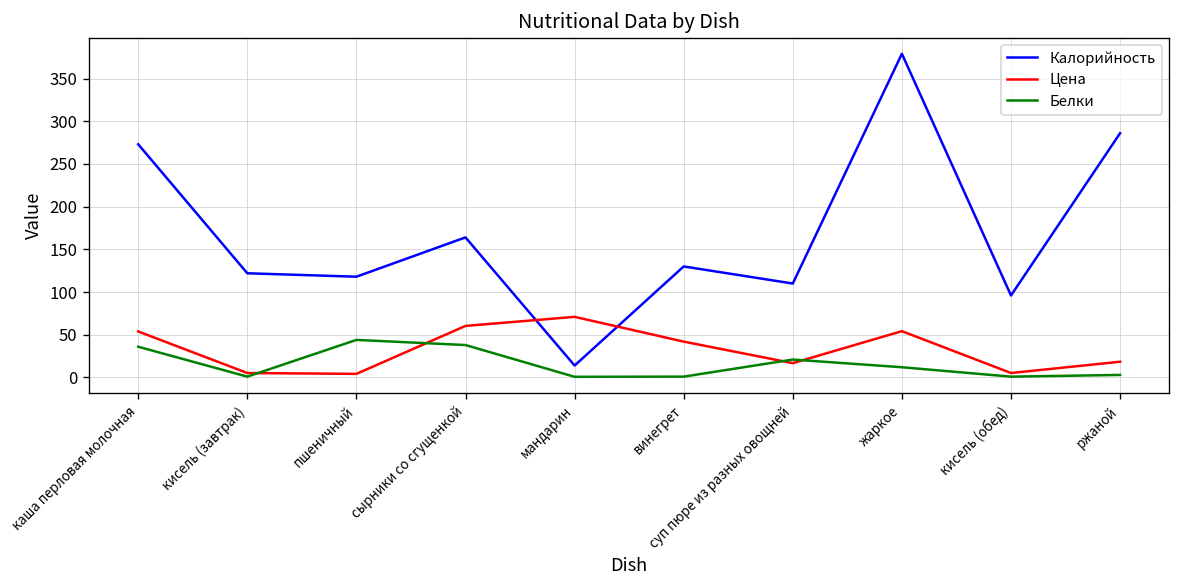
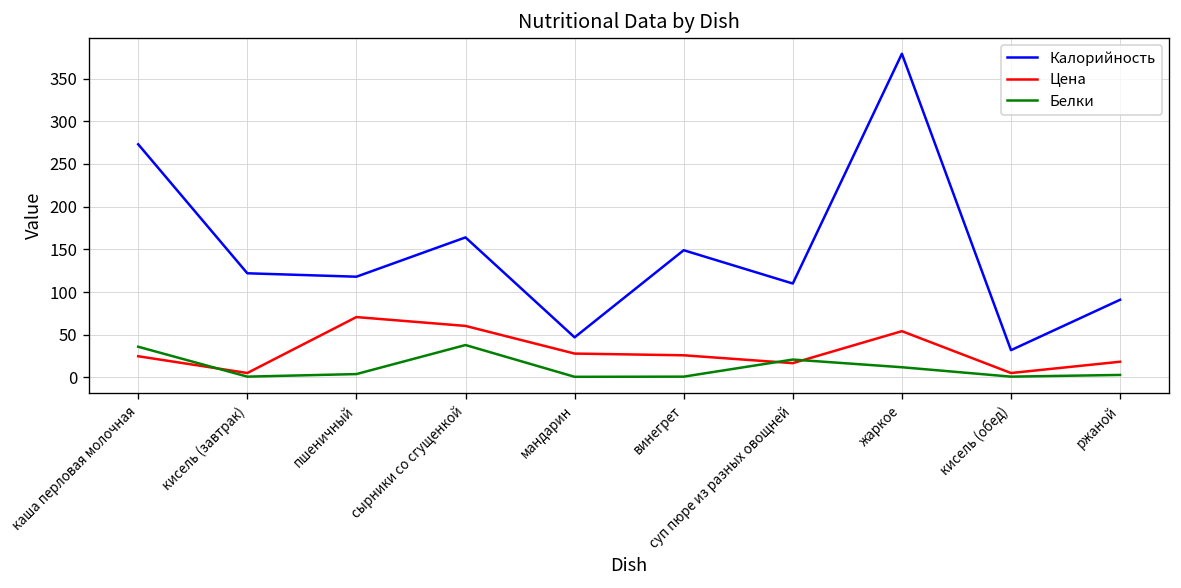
Цена, каша перловая молочная: 50 -> 20
Цена, пшеничный: 0 -> 70
Белки, пшеничный: 40 -> 0
Калорийность, мандарин: 10 -> 50
Цена, мандарин: 70 -> 30
Калорийность, винегрет: 130 -> 150
Цена, винегрет: 40 -> 30
Калорийность, кисель (обед): 100 -> 30
Калорийность, ржаной: 290 -> 90
